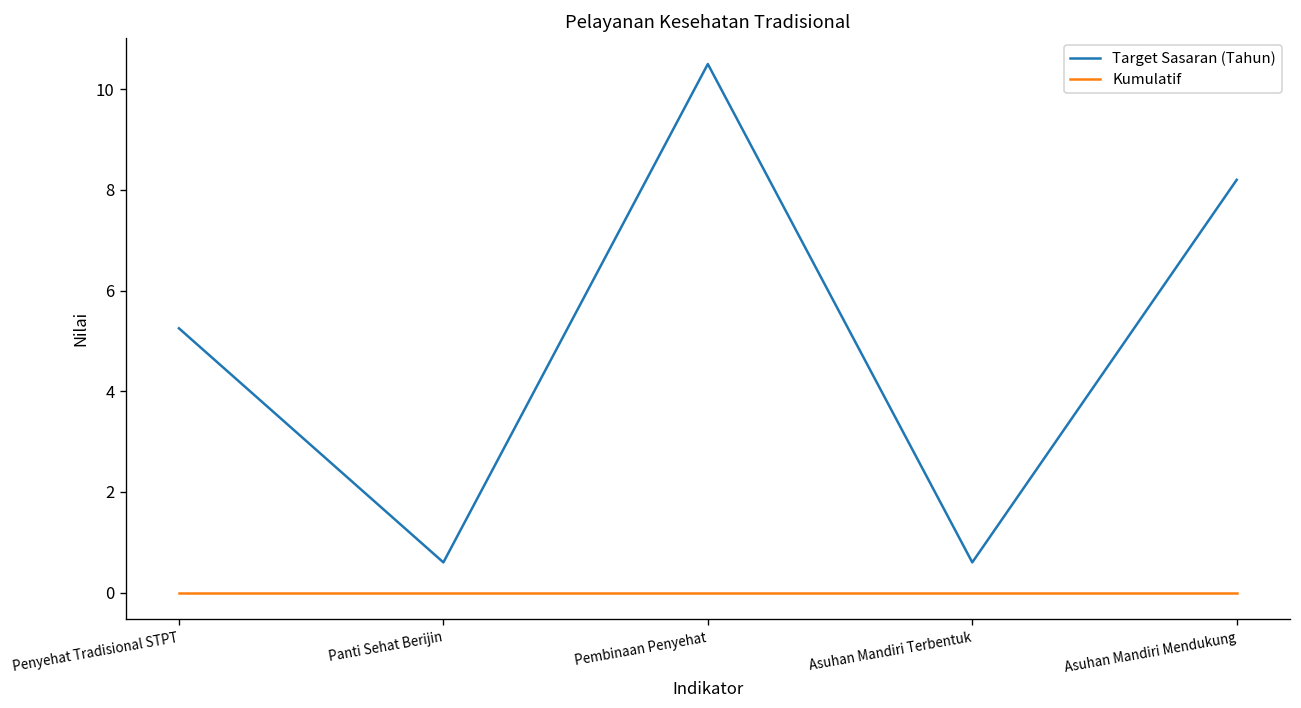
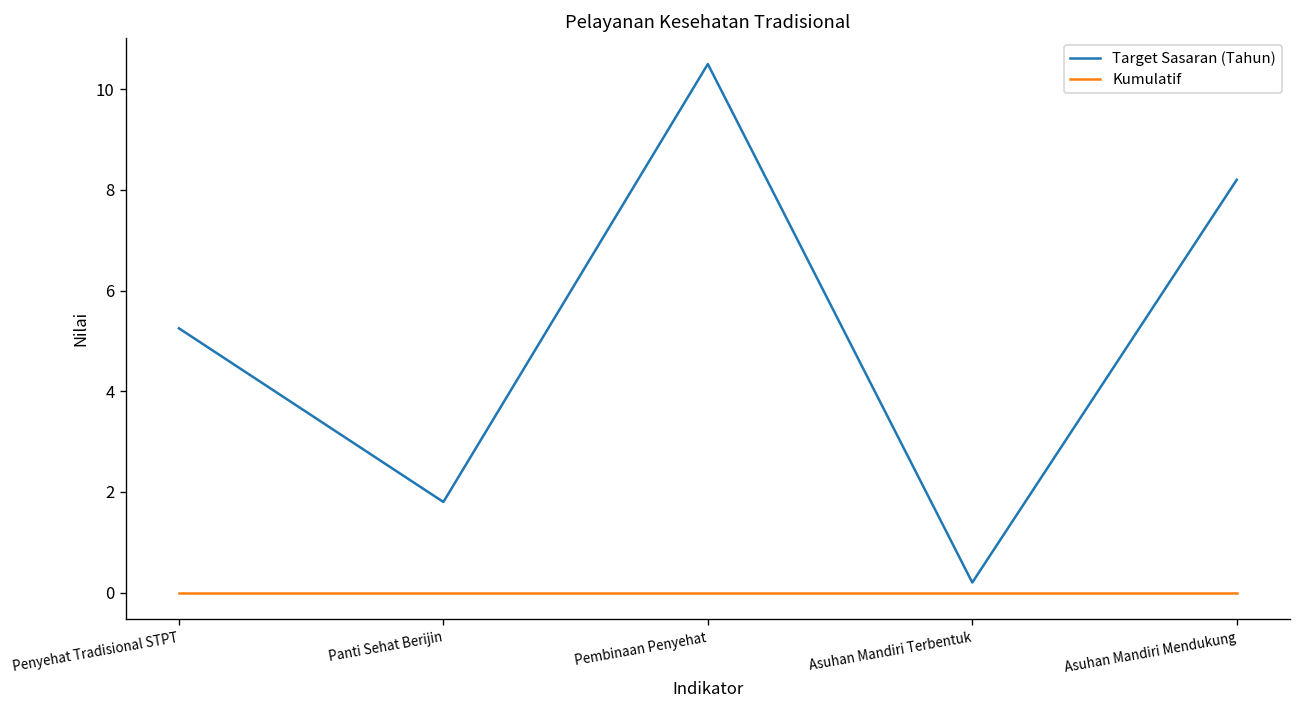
Target Sasaran (Tahun), Panti Sehat Berijin: 0.6 -> 1.8
Target Sasaran (Tahun), Asuhan Mandiri Terbentuk: 0.6 -> 0.2
